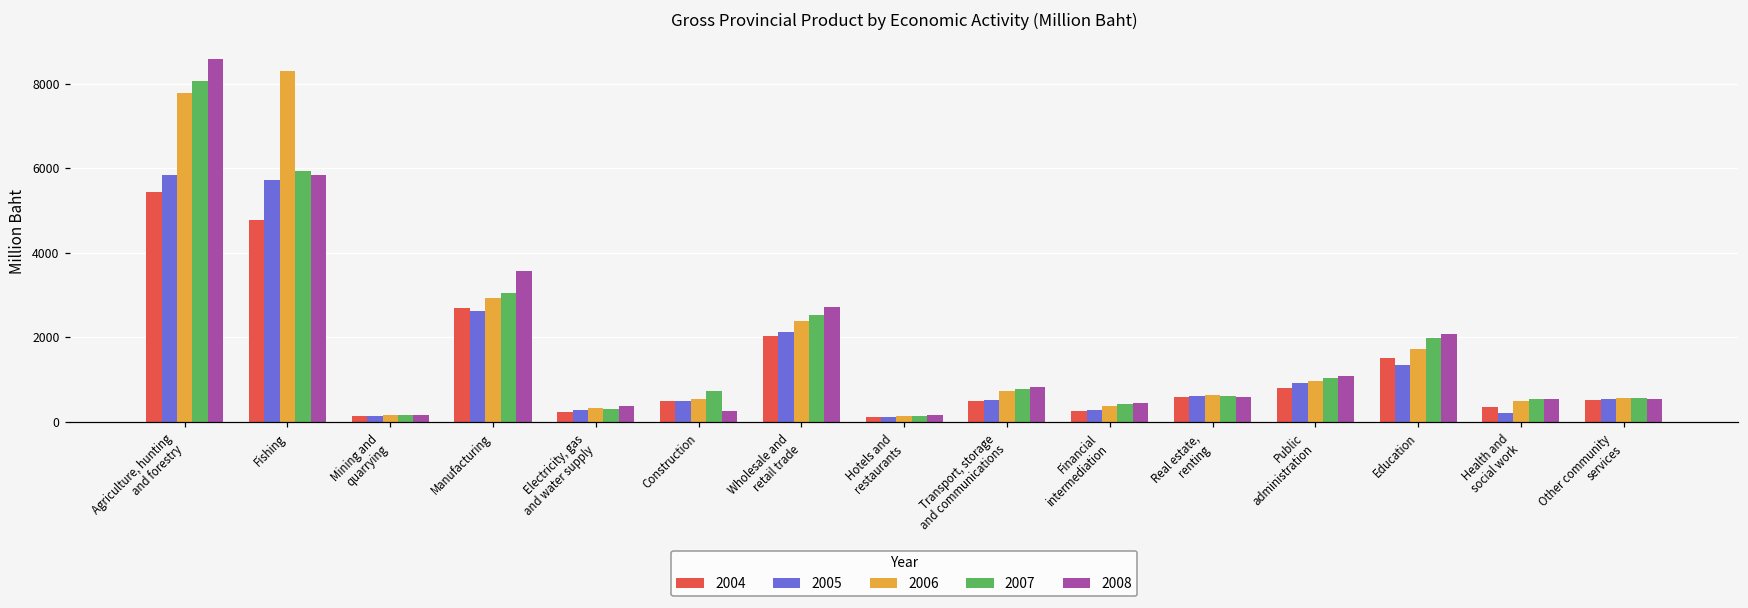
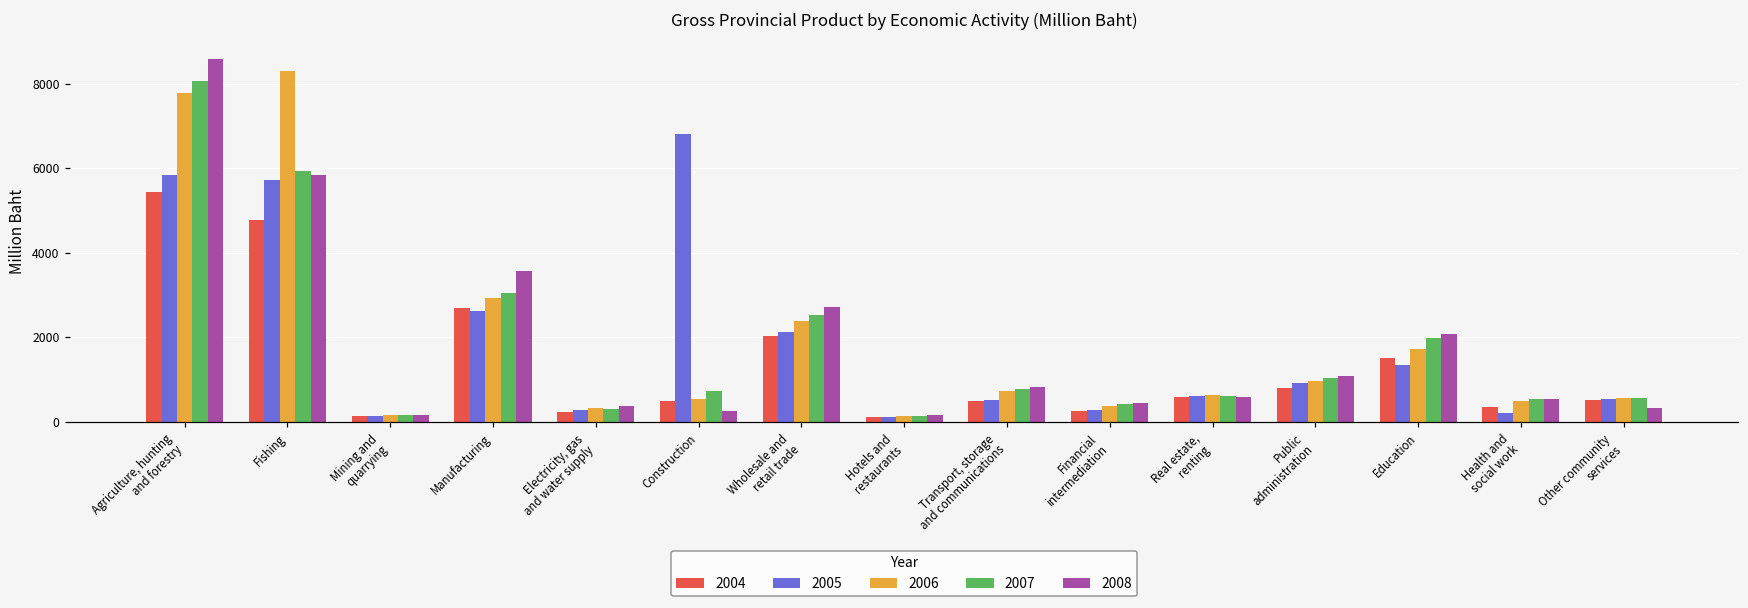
2005, Construction: 500 -> 6800
2008, Other community services: 500 -> 300
